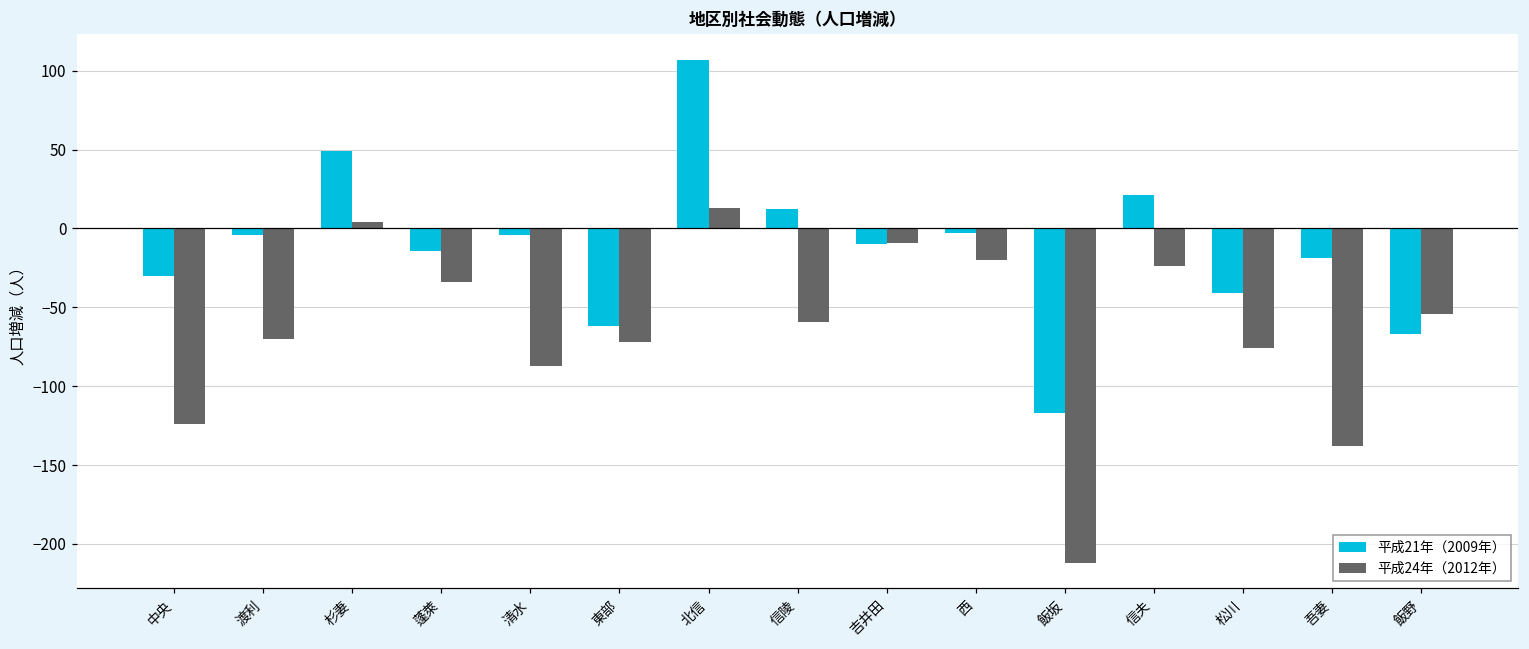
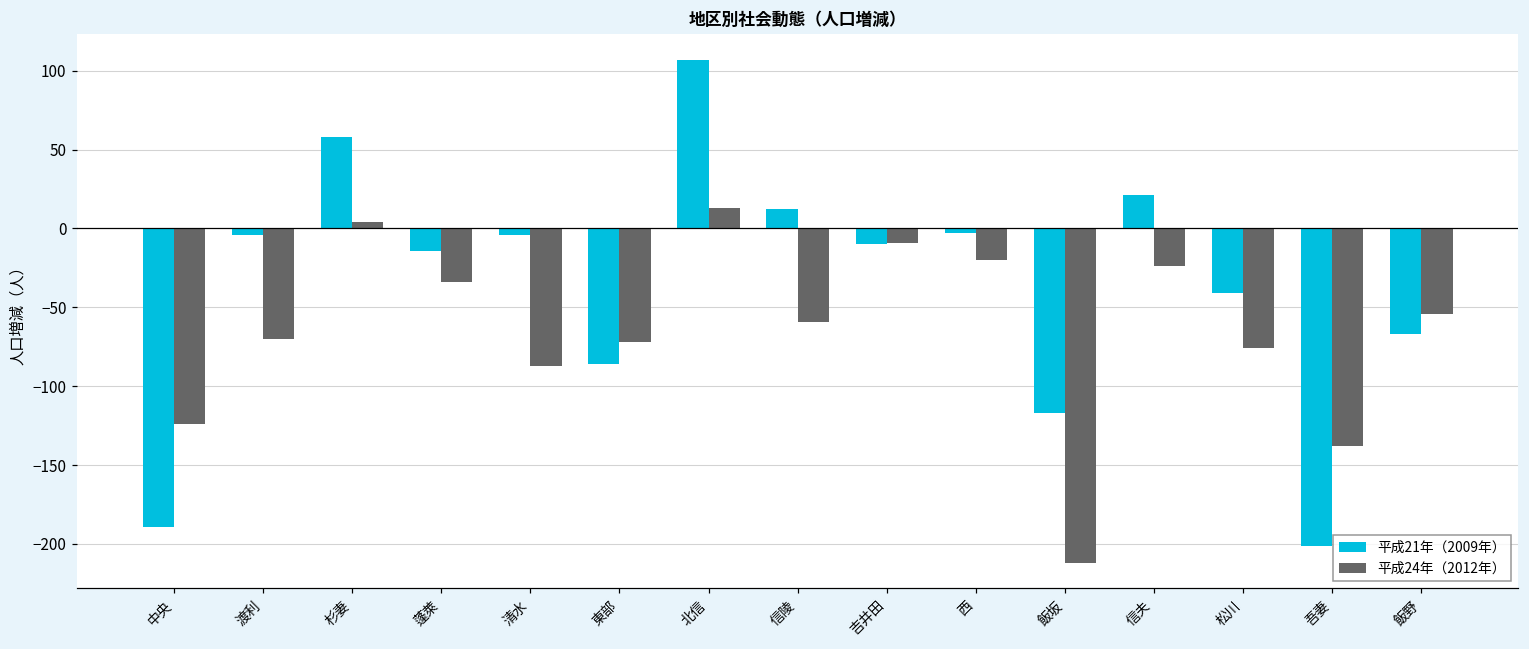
平成21年（2009年）, 中央: -30 -> -189
平成21年（2009年）, 杉妻: 49 -> 58
平成21年（2009年）, 東部: -62 -> -86
平成21年（2009年）, 吾妻: -19 -> -201
